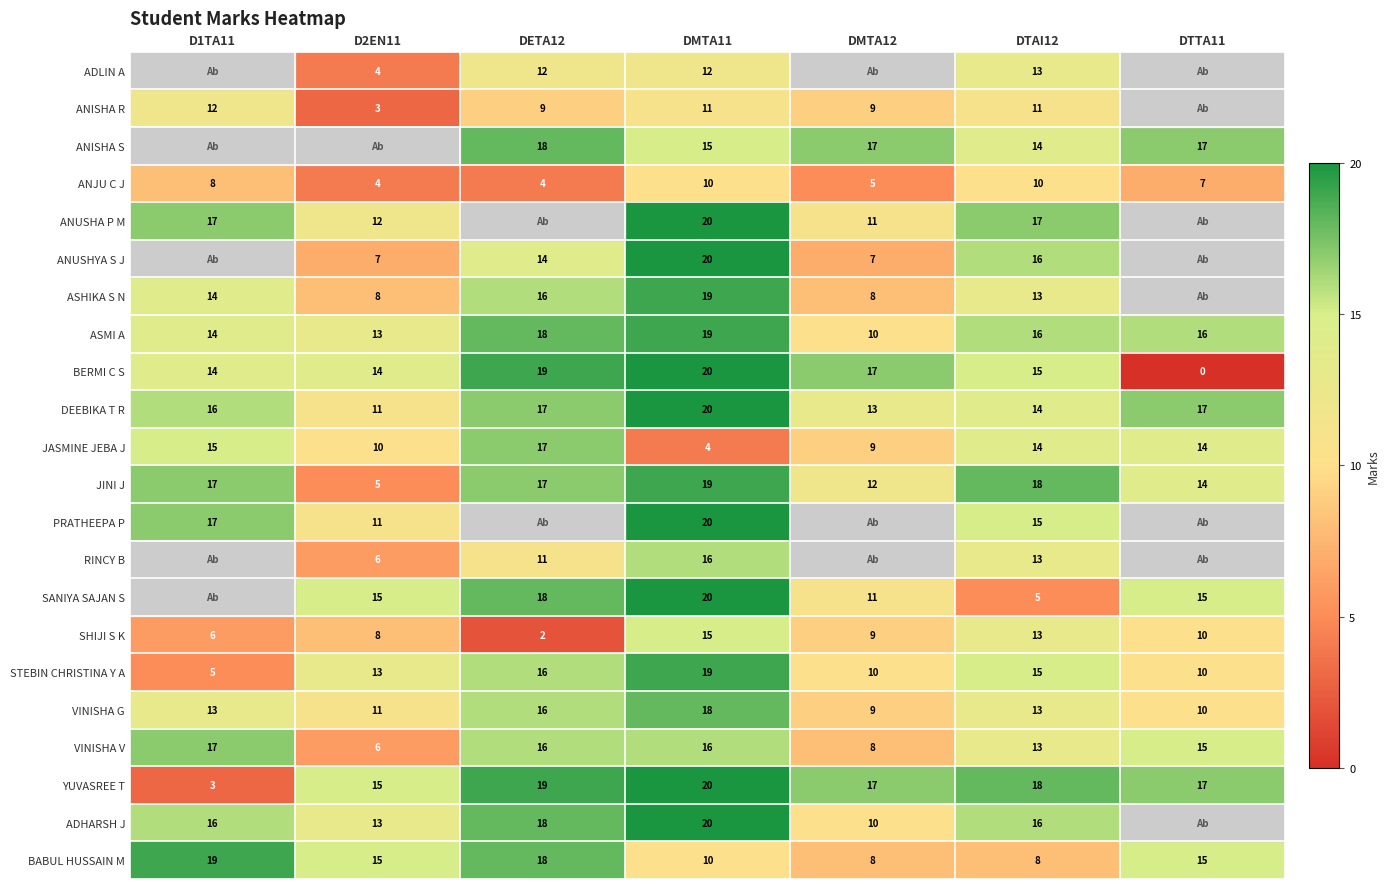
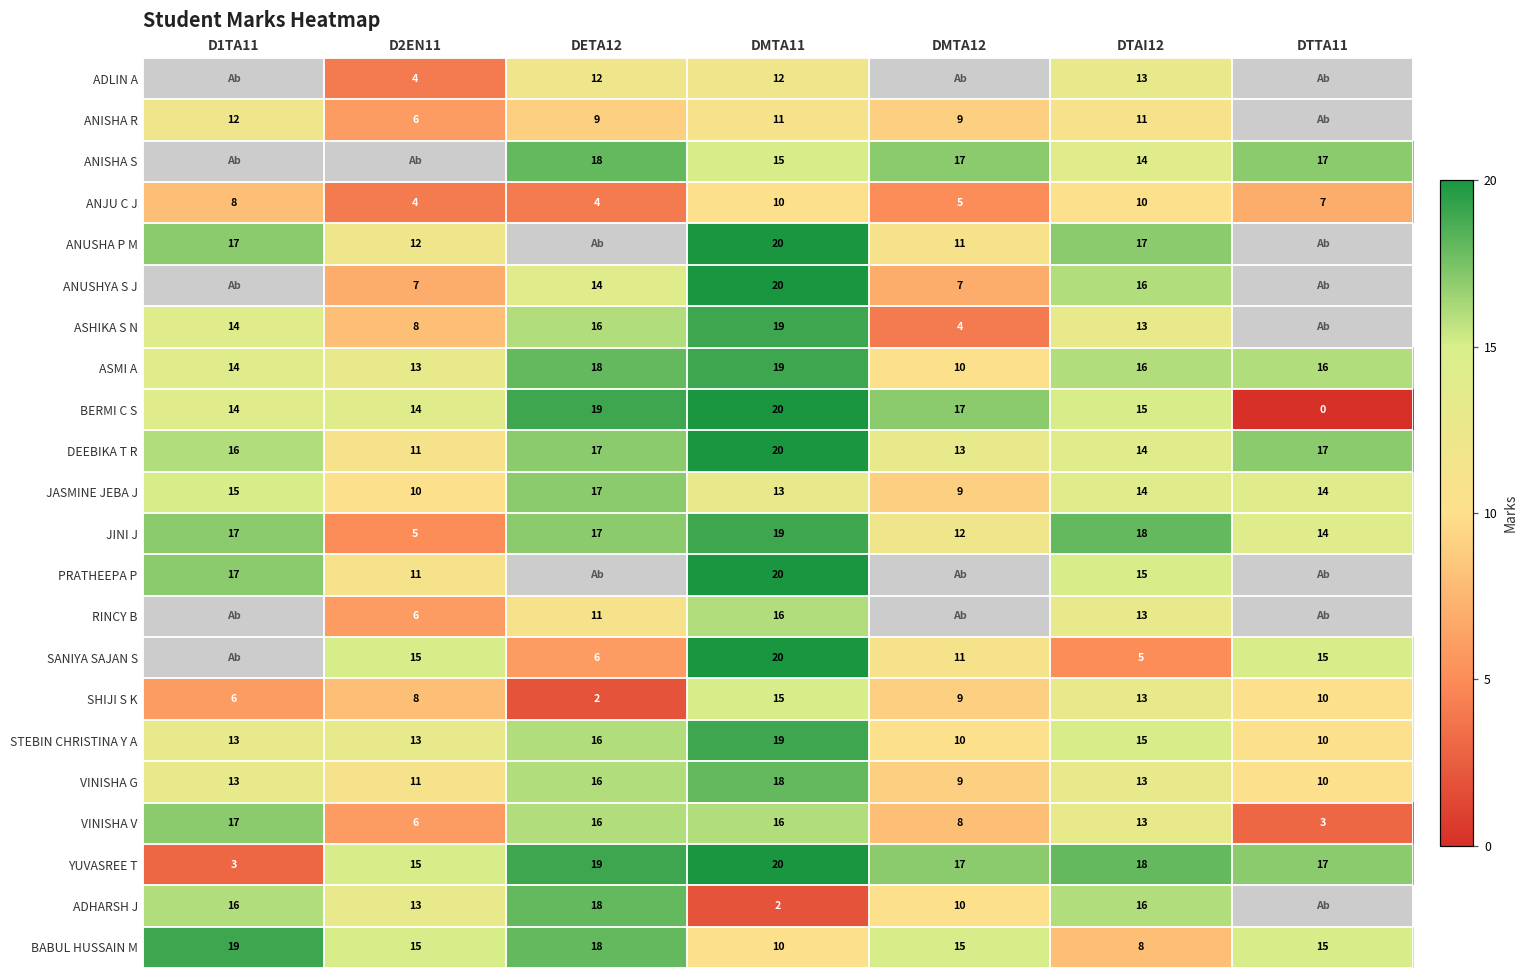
ANISHA R, D2EN11: 3 -> 6
ASHIKA S N, DMTA12: 8 -> 4
JASMINE JEBA J, DMTA11: 4 -> 13
SANIYA SAJAN S, DETA12: 18 -> 6
STEBIN CHRISTINA Y A, D1TA11: 5 -> 13
VINISHA V, DTTA11: 15 -> 3
ADHARSH J, DMTA11: 20 -> 2
BABUL HUSSAIN M, DMTA12: 8 -> 15
